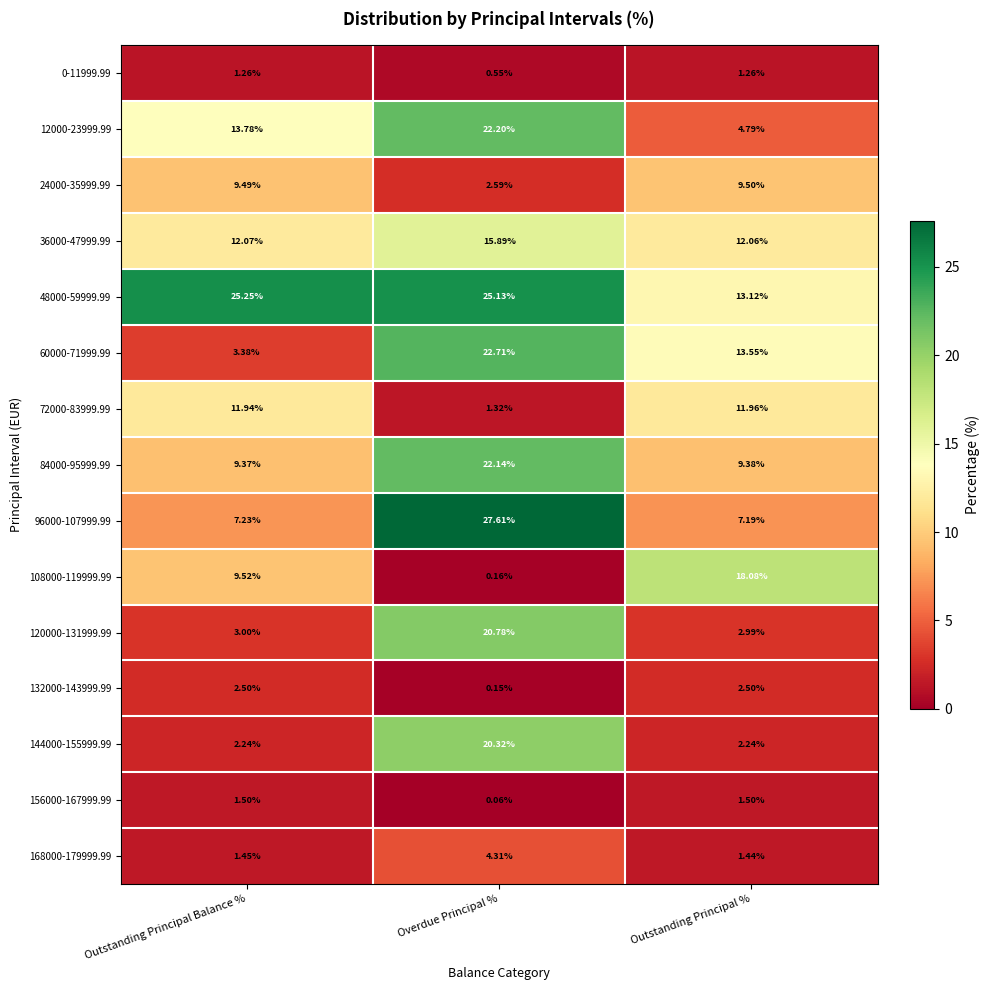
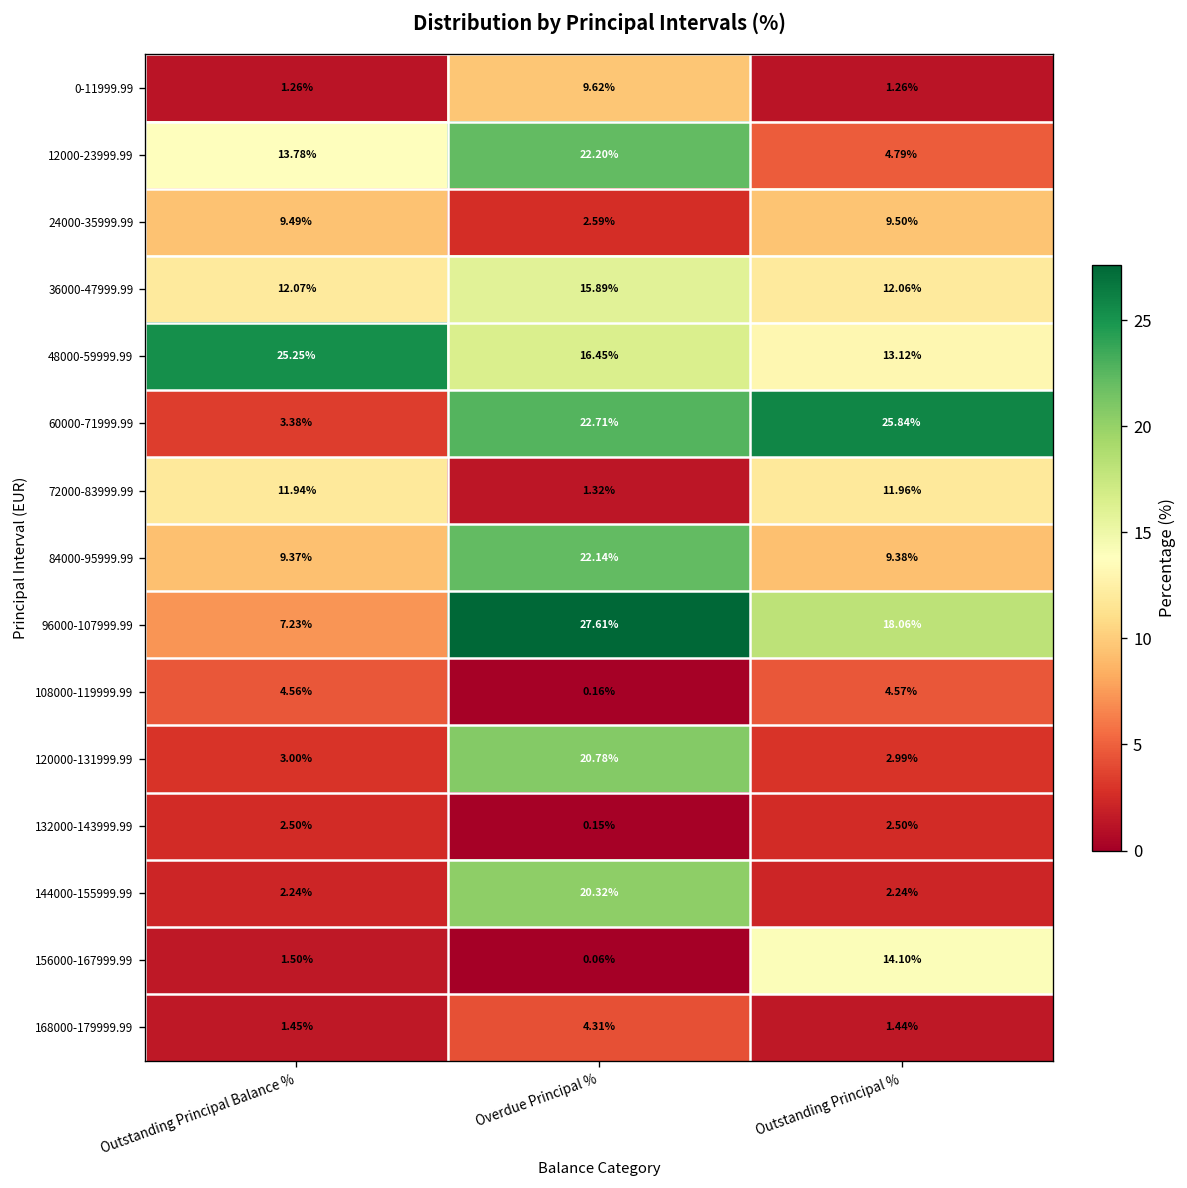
0-11999.99, Overdue Principal %: 0.55% -> 9.62%
48000-59999.99, Overdue Principal %: 25.13% -> 16.45%
60000-71999.99, Outstanding Principal %: 13.55% -> 25.84%
96000-107999.99, Outstanding Principal %: 7.19% -> 18.06%
108000-119999.99, Outstanding Principal Balance %: 9.52% -> 4.56%
108000-119999.99, Outstanding Principal %: 18.08% -> 4.57%
156000-167999.99, Outstanding Principal %: 1.50% -> 14.10%
